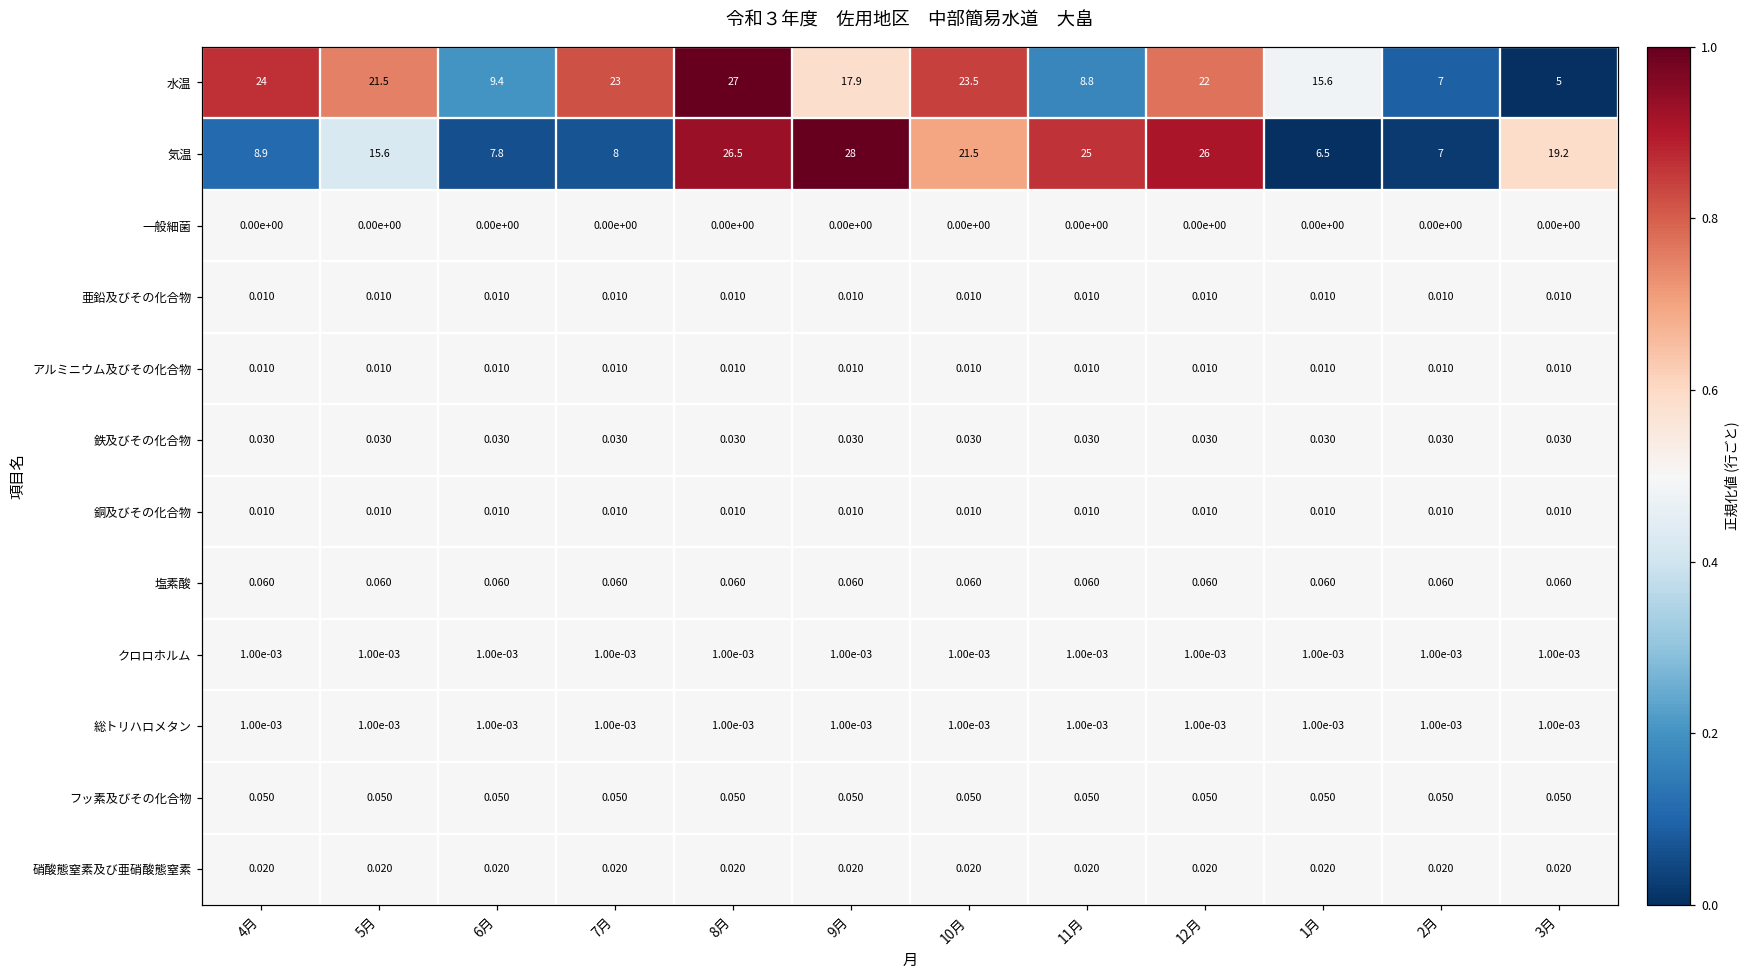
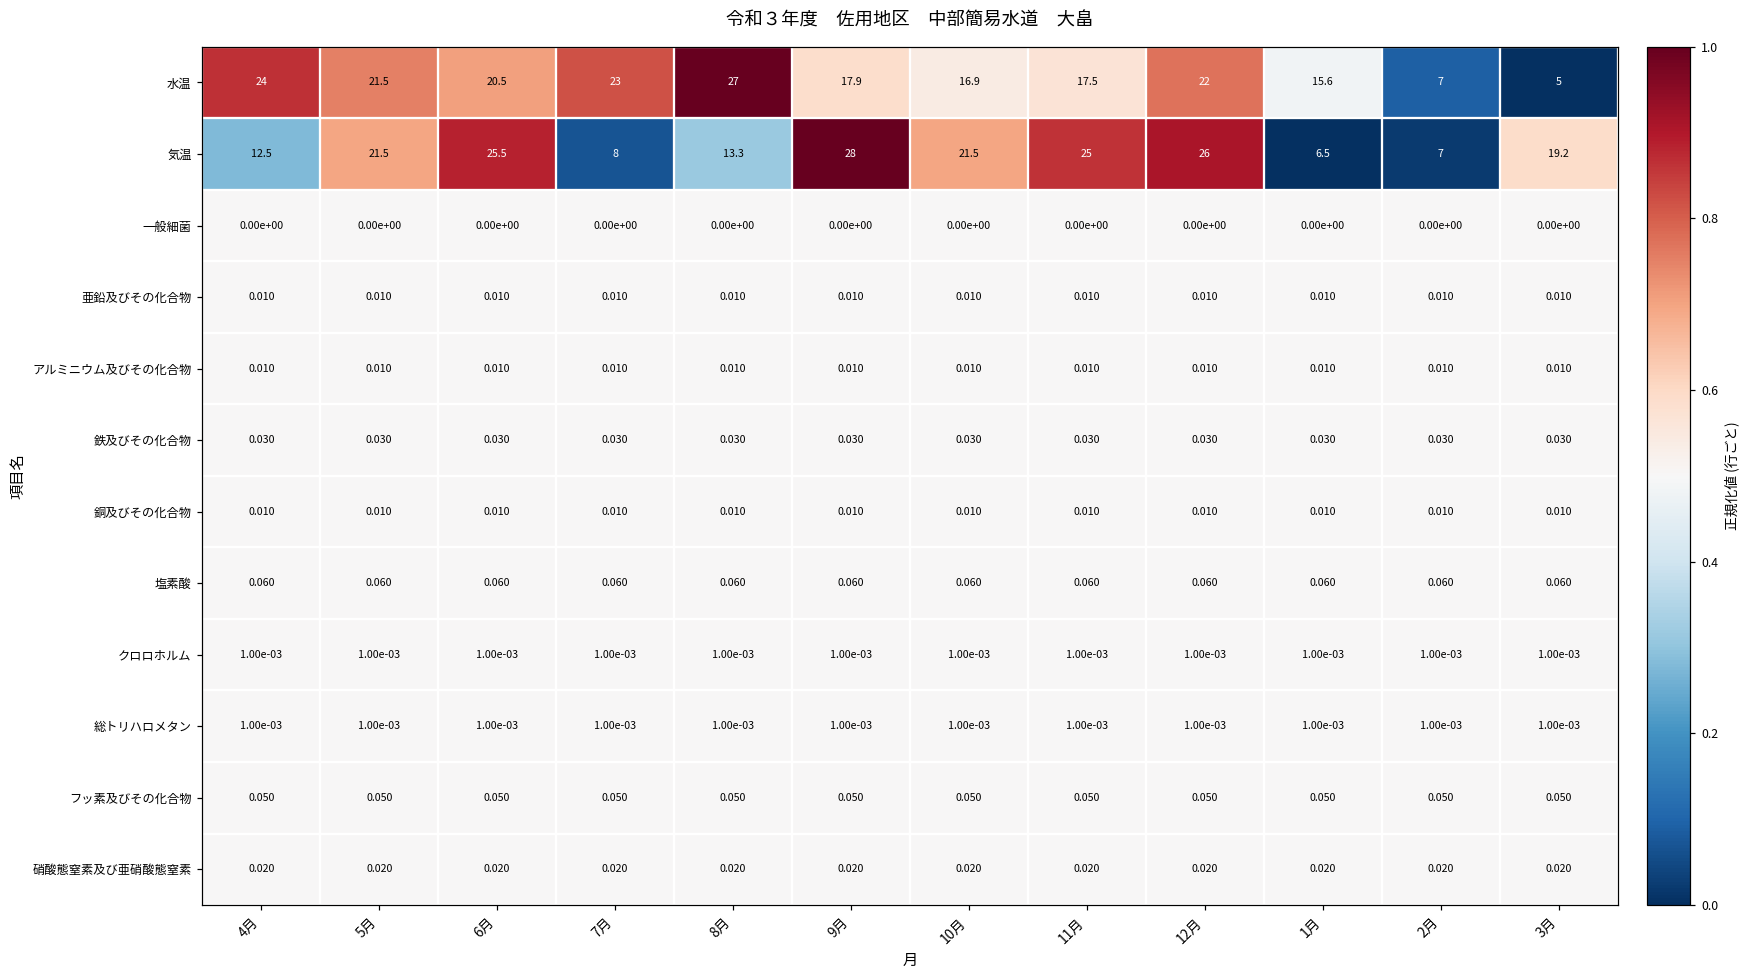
水温, 6月: 9.4 -> 20.5
水温, 10月: 23.5 -> 16.9
水温, 11月: 8.8 -> 17.5
気温, 4月: 8.9 -> 12.5
気温, 5月: 15.6 -> 21.5
気温, 6月: 7.8 -> 25.5
気温, 8月: 26.5 -> 13.3
